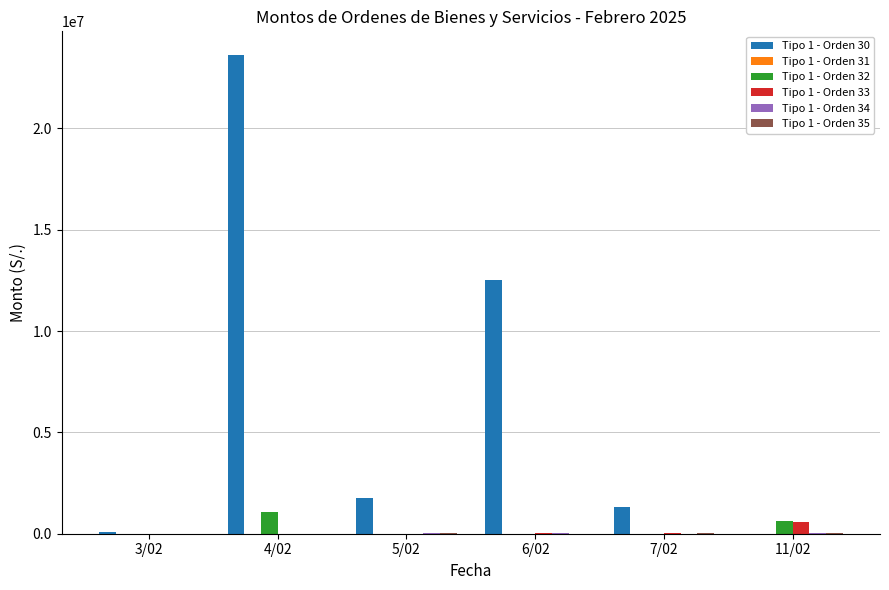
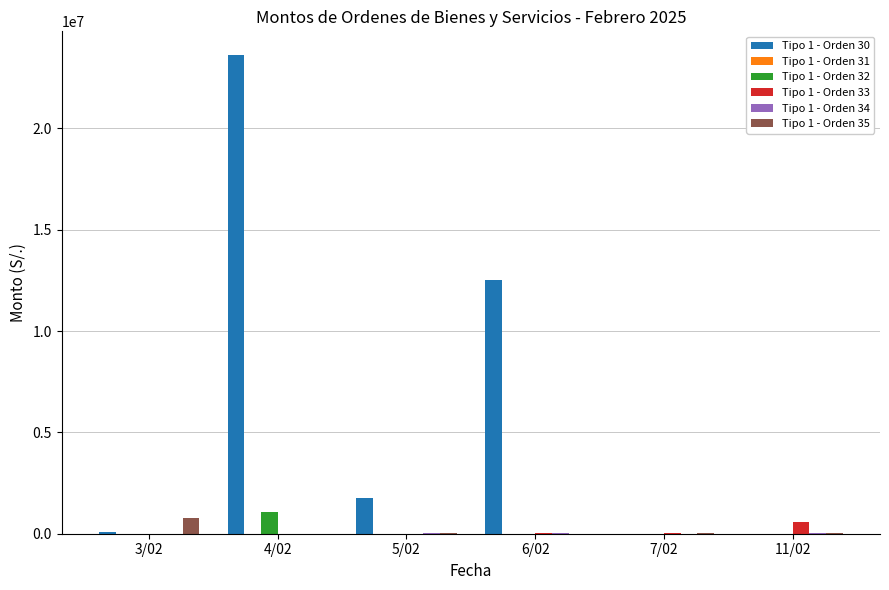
Tipo 1 - Orden 35, 3/02: 0 -> 800000
Tipo 1 - Orden 30, 7/02: 1300000 -> 0
Tipo 1 - Orden 32, 11/02: 600000 -> 0
